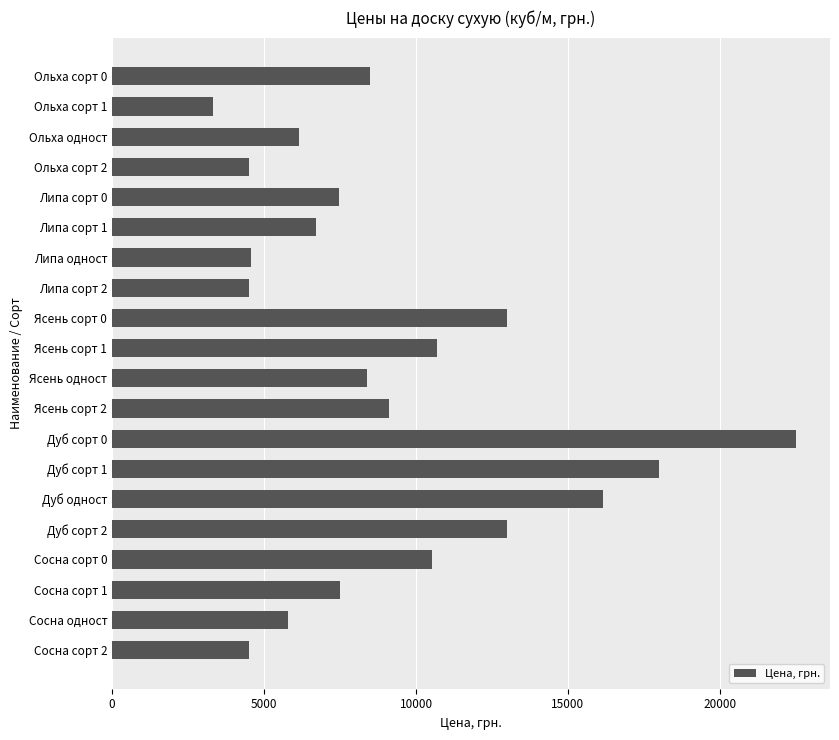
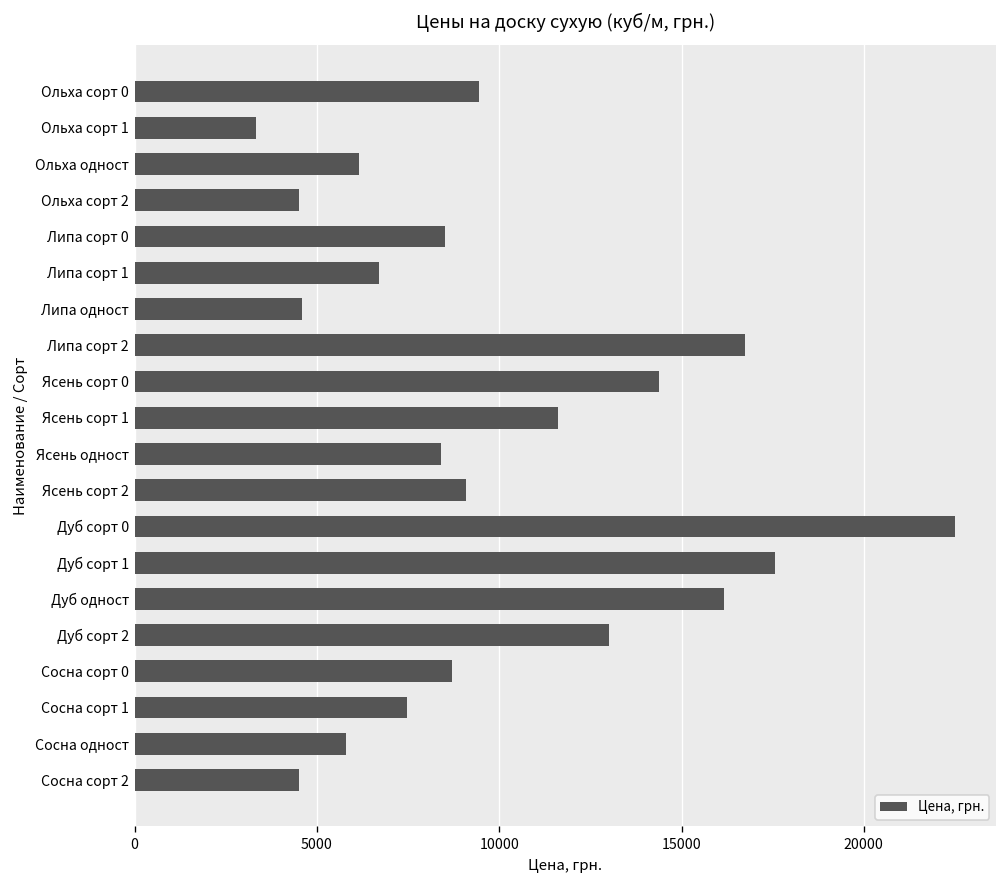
Ольха сорт 0: 8500 -> 9400
Липа сорт 0: 7400 -> 8500
Липа сорт 2: 4500 -> 16700
Ясень сорт 0: 13000 -> 14400
Ясень сорт 1: 10700 -> 11600
Дуб сорт 1: 18000 -> 17600
Сосна сорт 0: 10500 -> 8700
